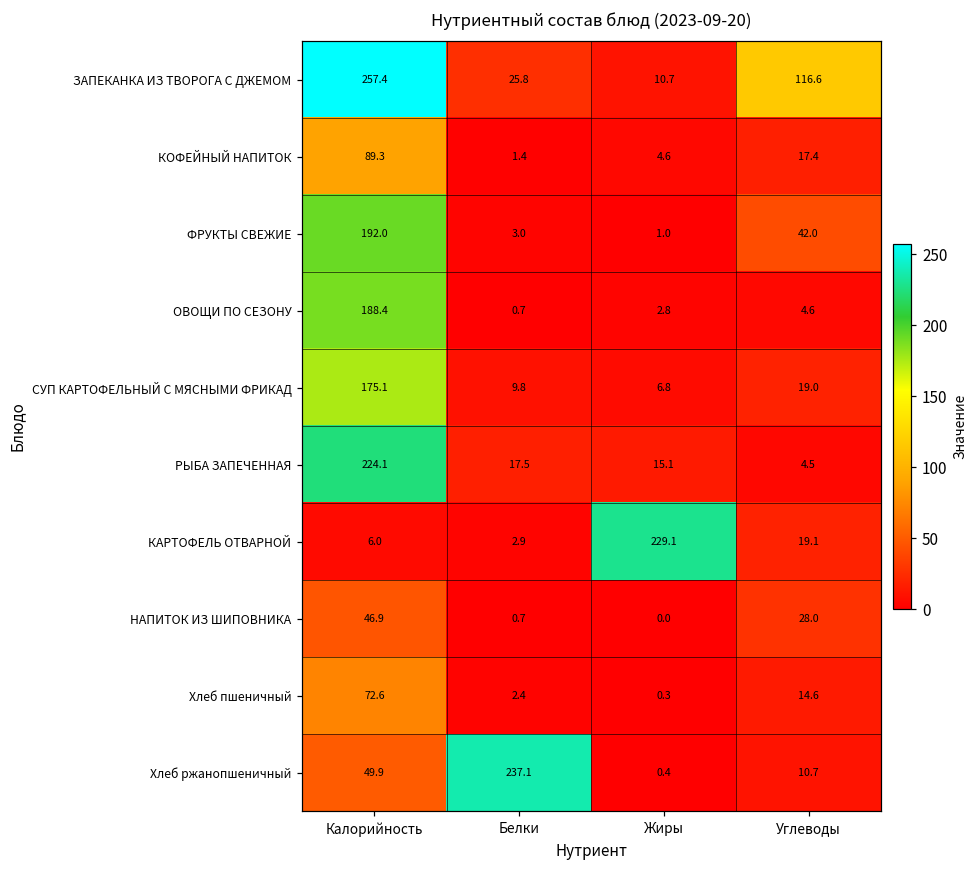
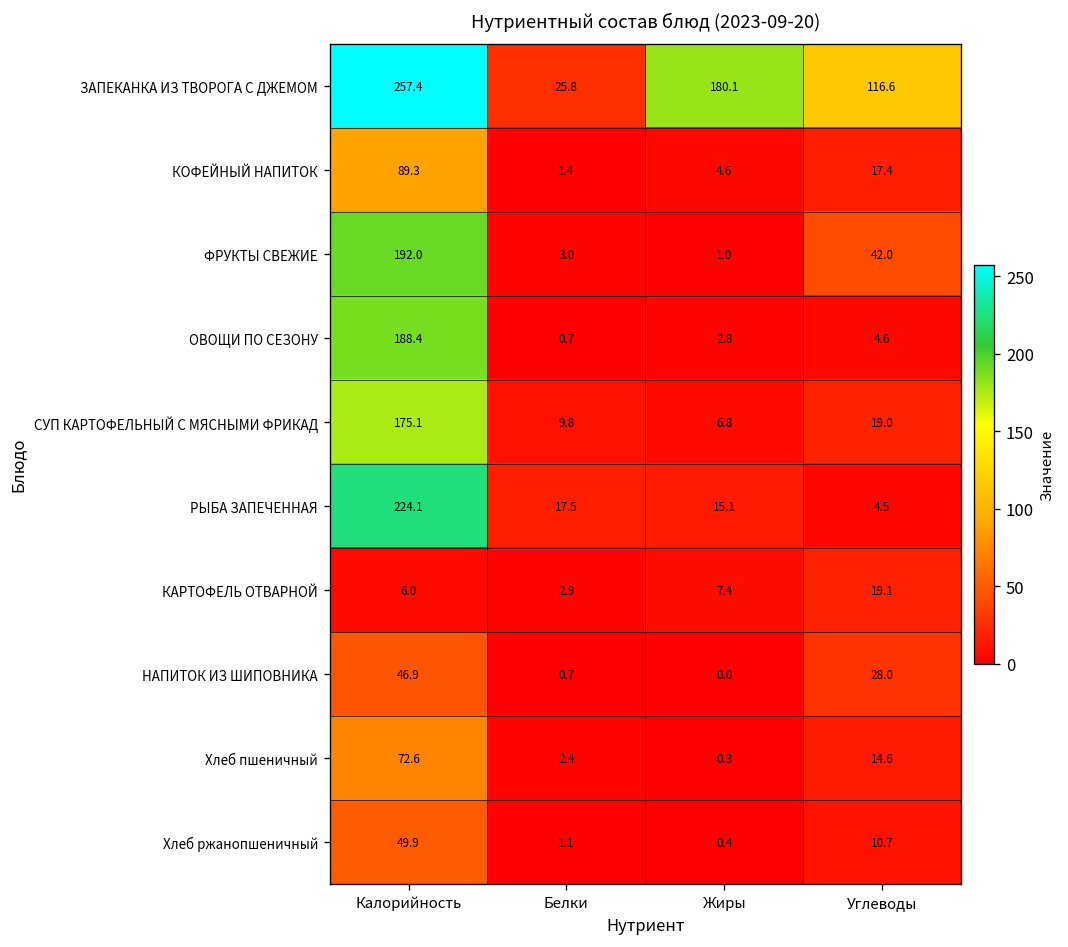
ЗАПЕКАНКА ИЗ ТВОРОГА С ДЖЕМОМ, Жиры: 10.7 -> 180.1
КАРТОФЕЛЬ ОТВАРНОЙ, Жиры: 229.1 -> 7.4
Хлеб ржанопшеничный, Белки: 237.1 -> 1.1
